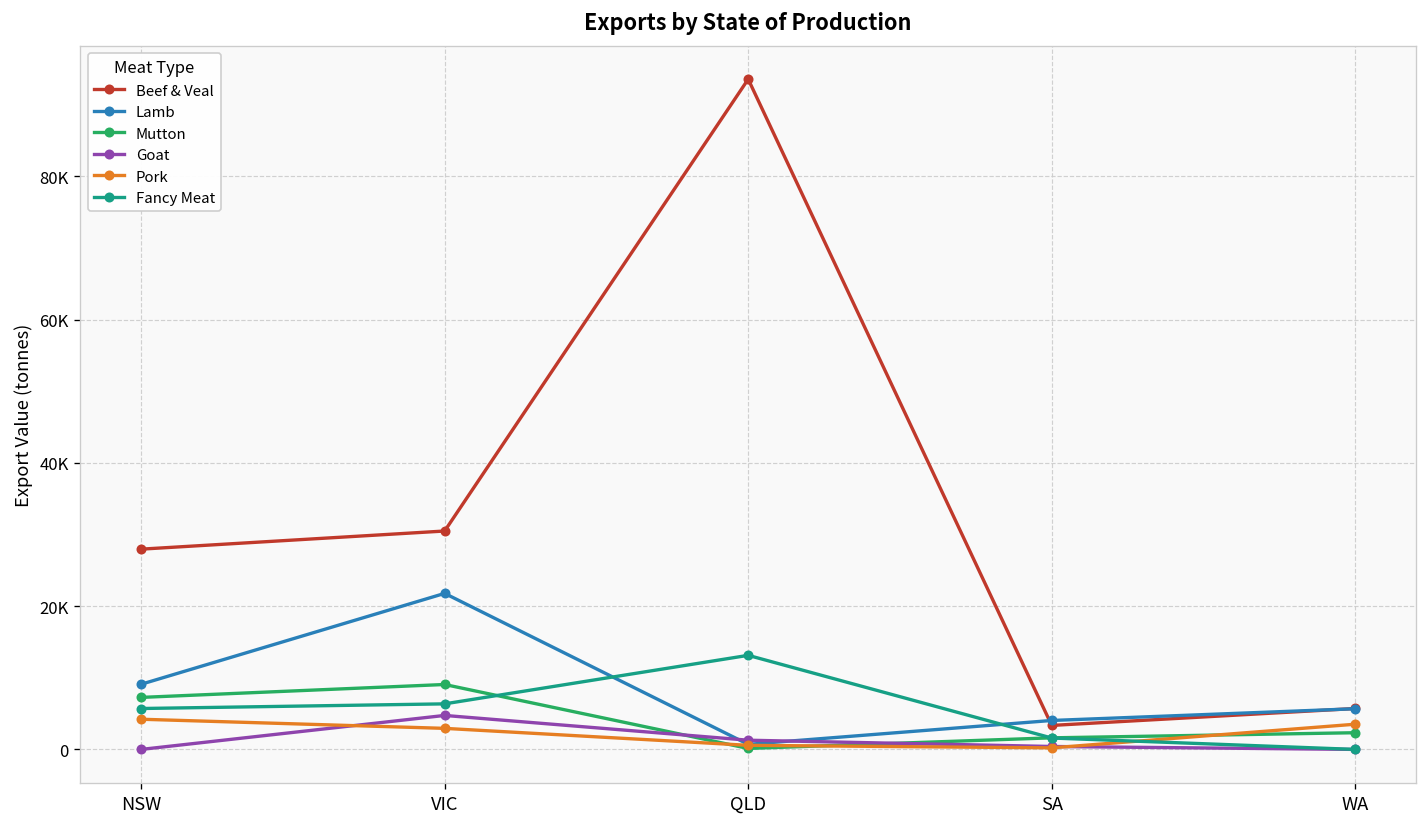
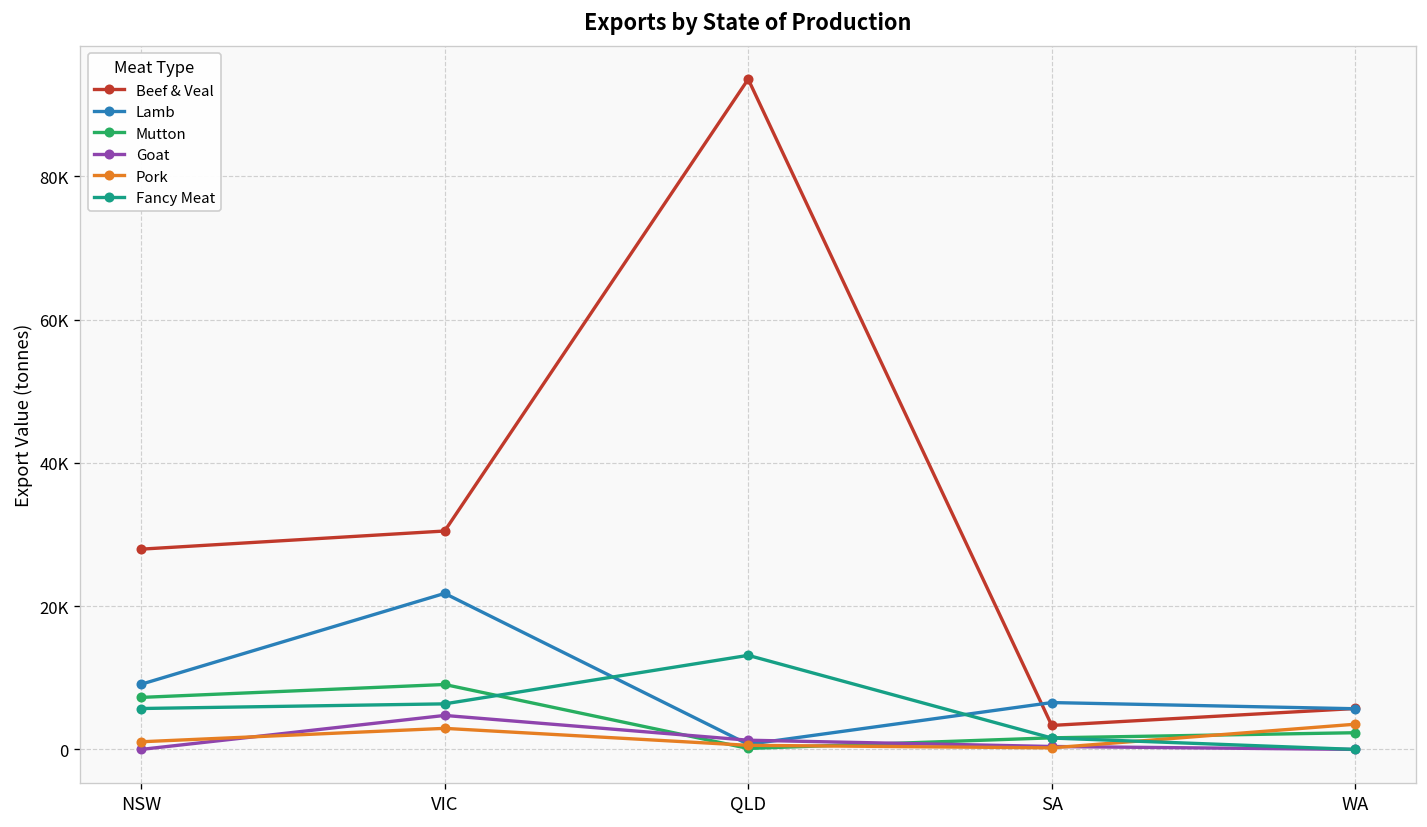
Pork, NSW: 4000 -> 1000
Lamb, SA: 4000 -> 7000
